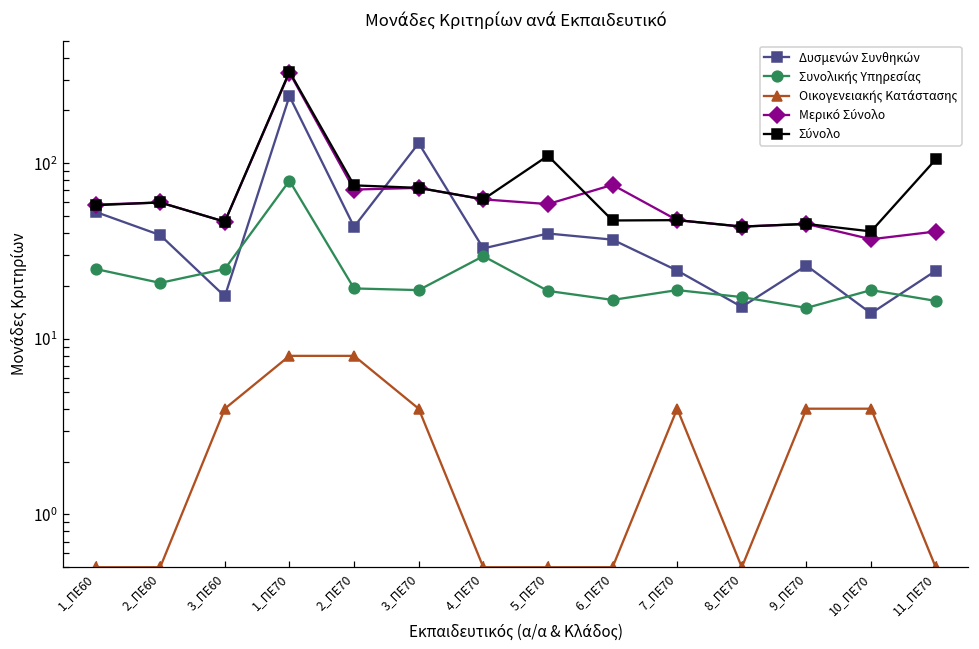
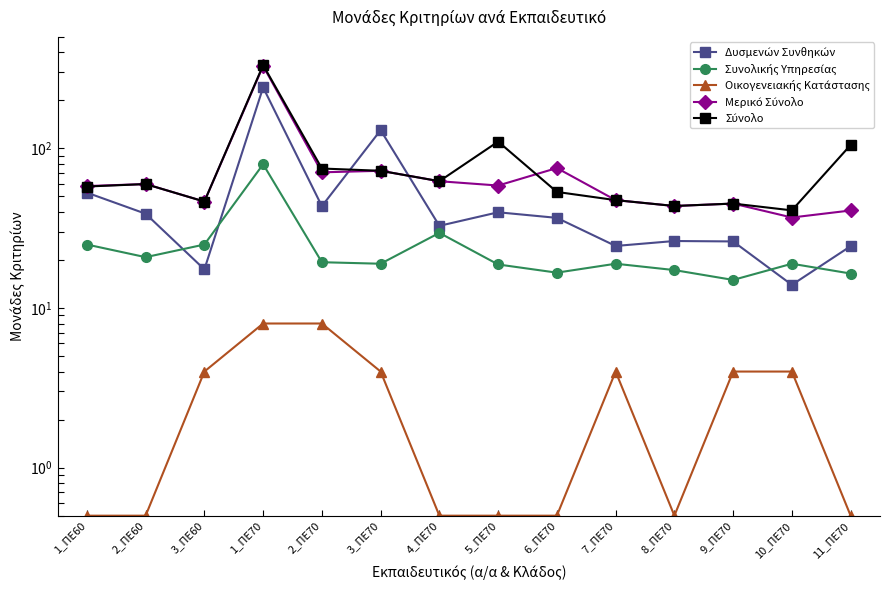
Σύνολο, 6_ΠΕ70: 47 -> 53
Δυσμενών Συνθηκών, 8_ΠΕ70: 15 -> 26
